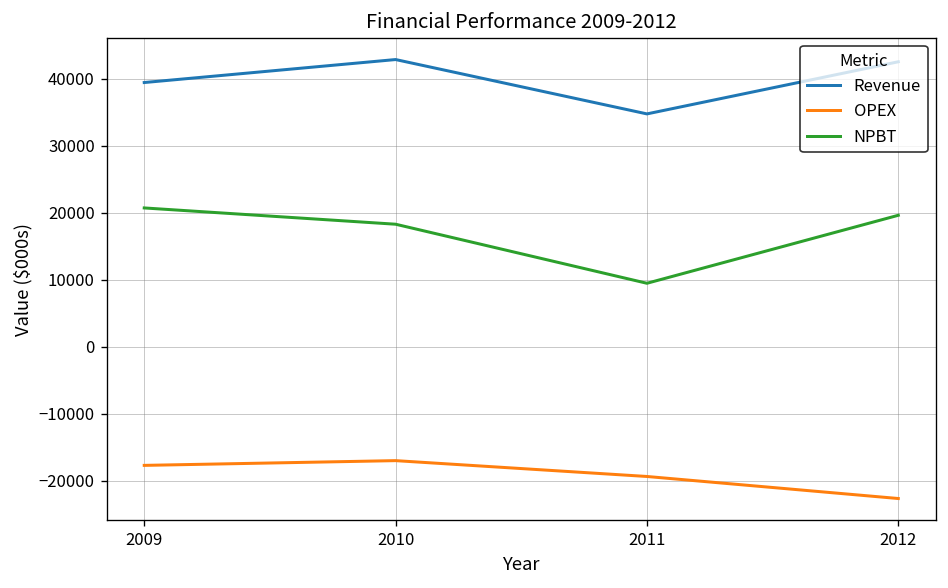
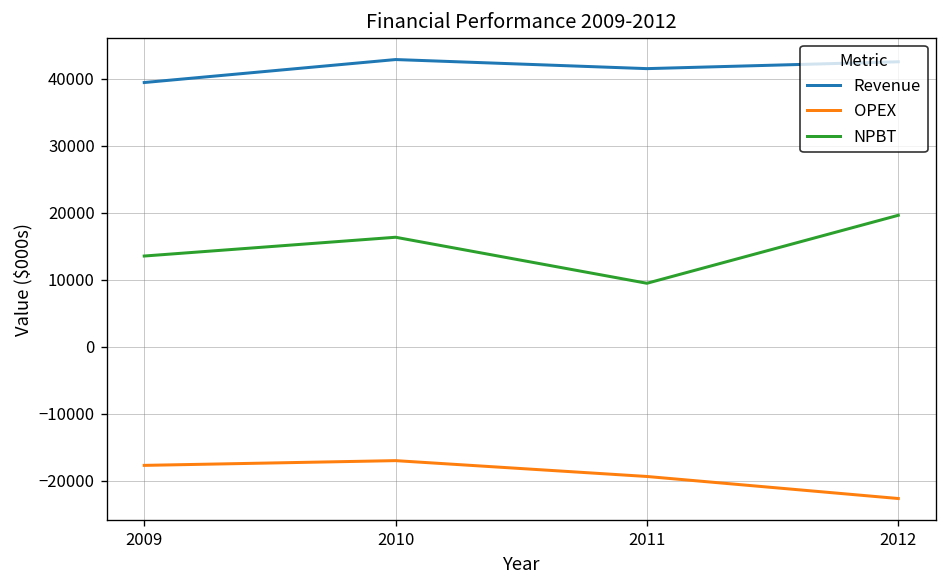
NPBT, 2009: 21000 -> 14000
NPBT, 2010: 18000 -> 16000
Revenue, 2011: 35000 -> 41000
